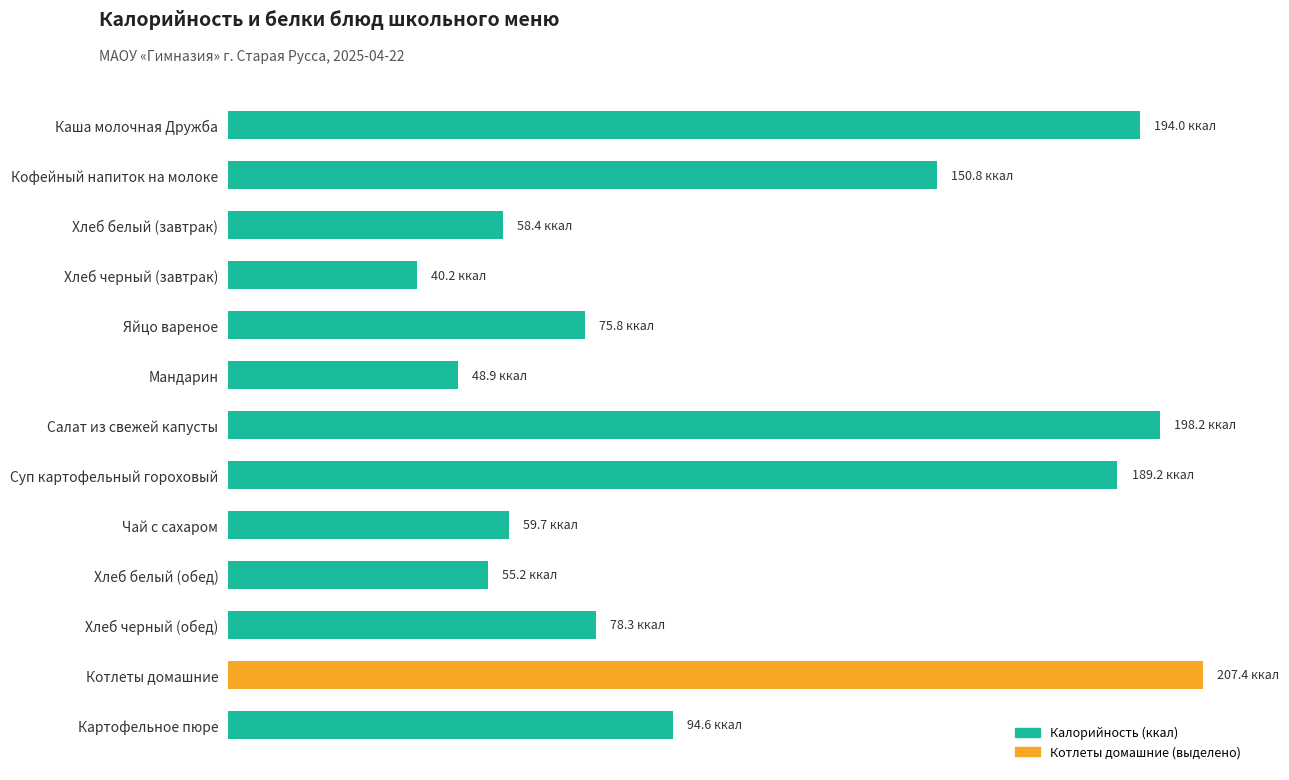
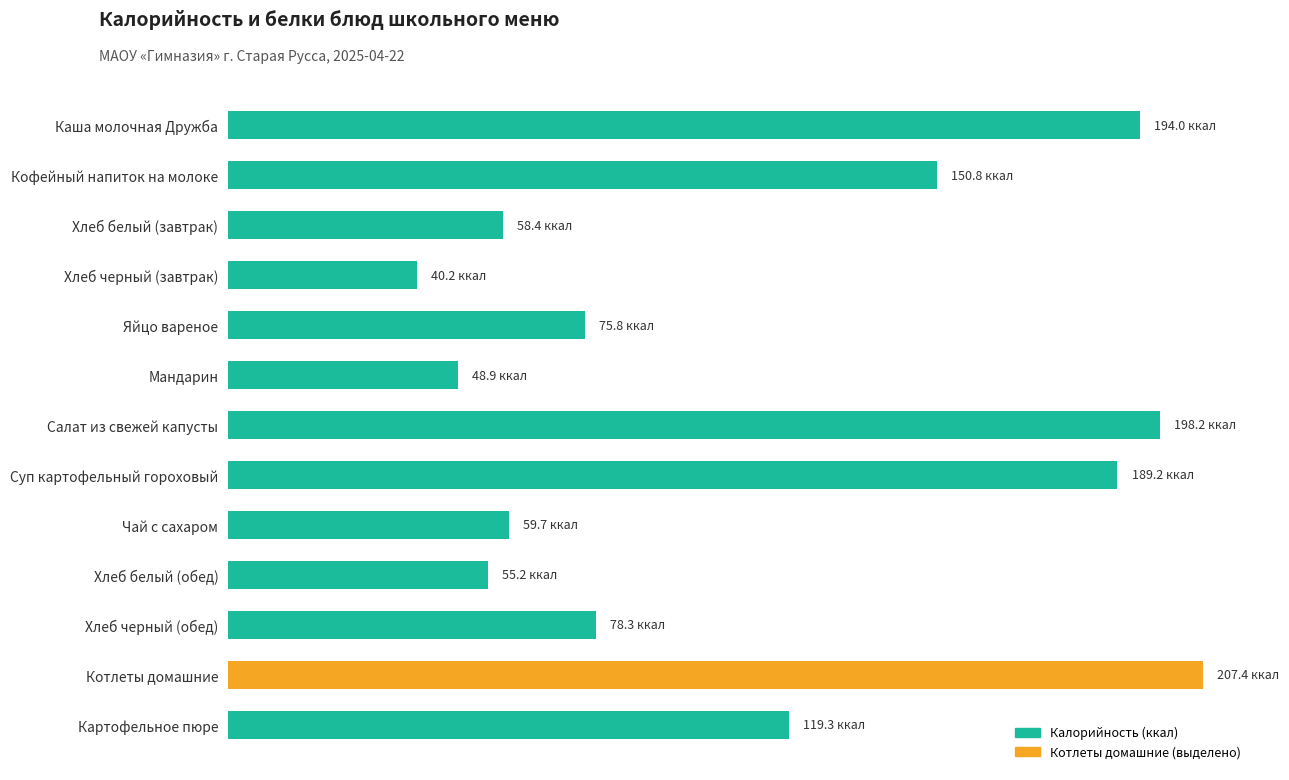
Картофельное пюре: 94.6 -> 119.3
